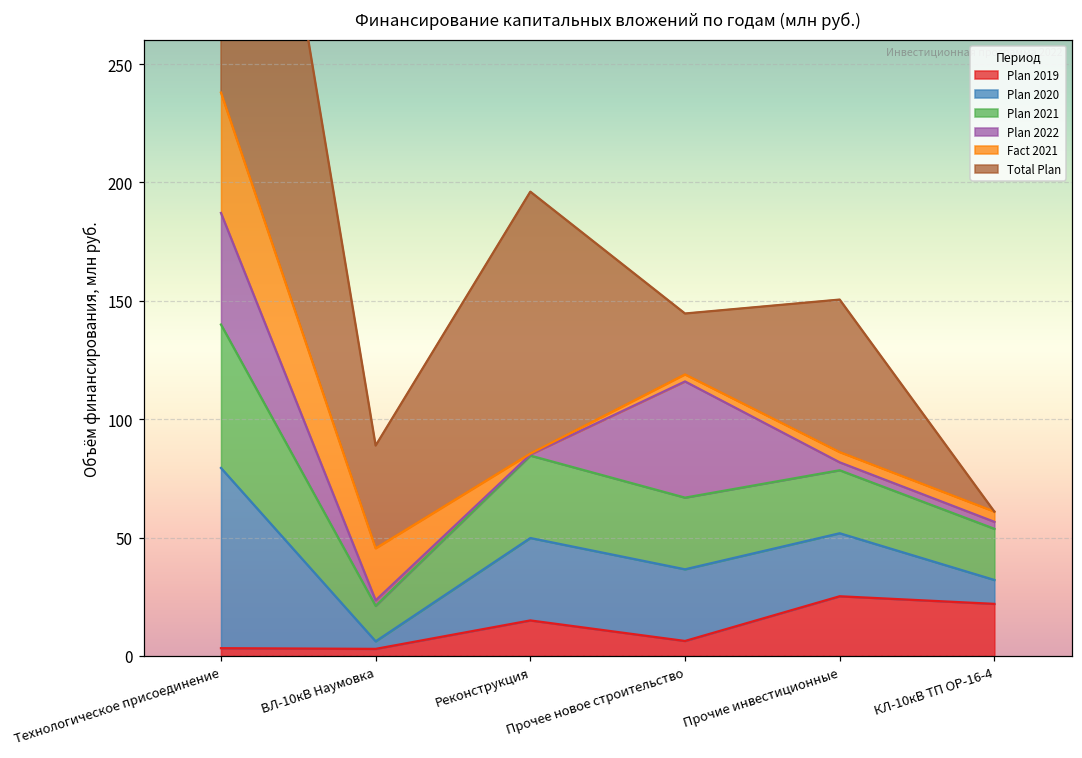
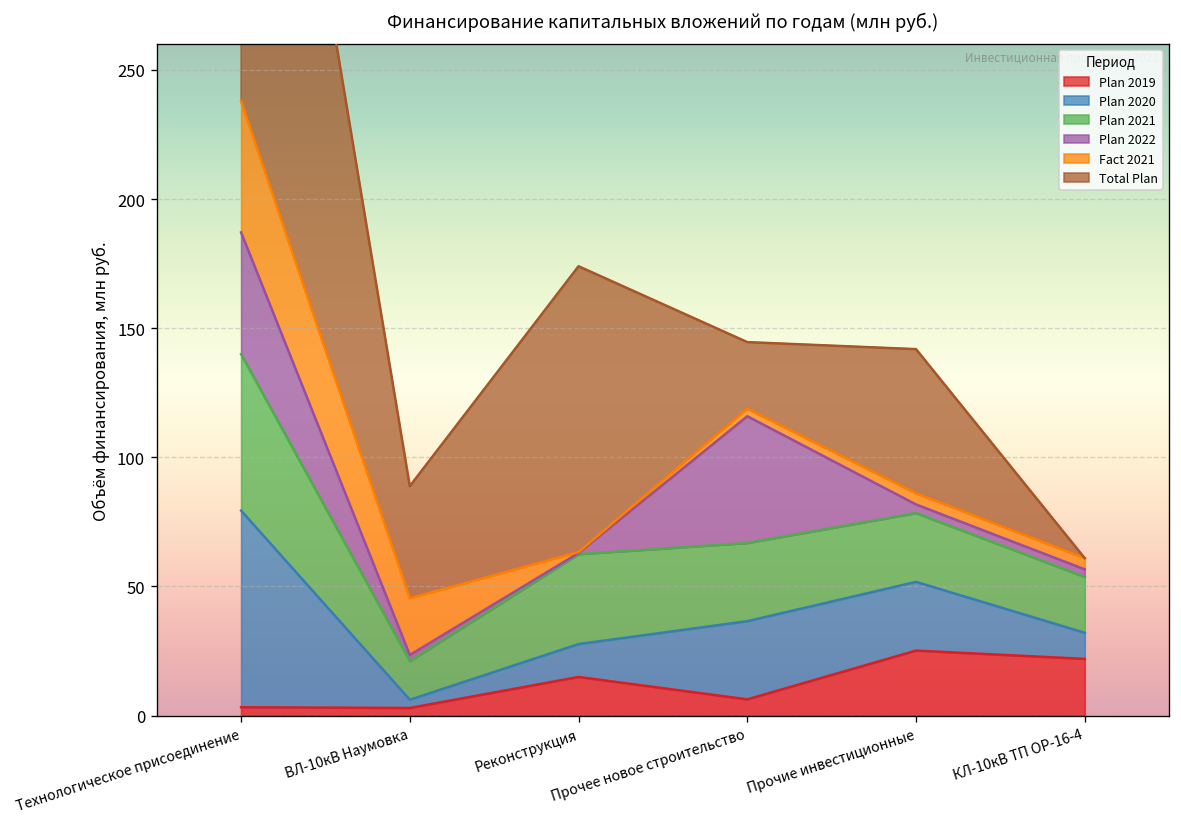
Plan 2020, Реконструкция: 35 -> 13
Total Plan, Прочие инвестиционные: 64 -> 56
